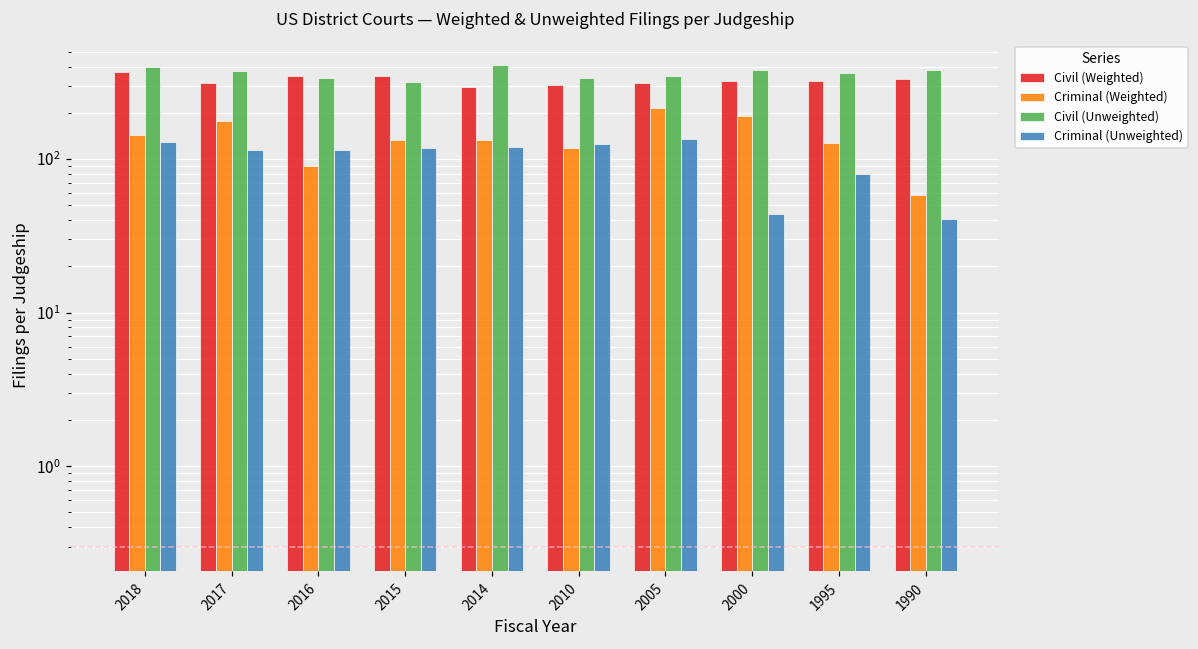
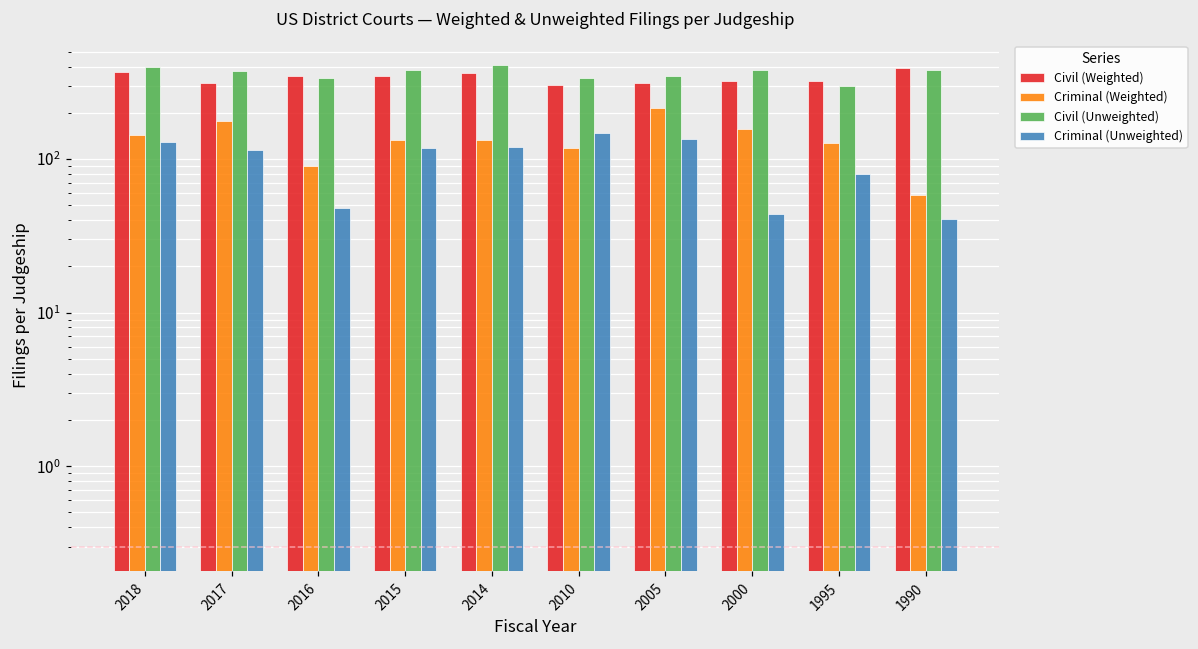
Criminal (Unweighted), 2016: 110 -> 48
Civil (Unweighted), 2015: 320 -> 380
Civil (Weighted), 2014: 290 -> 360
Criminal (Unweighted), 2010: 130 -> 150
Criminal (Weighted), 2000: 190 -> 160
Civil (Unweighted), 1995: 360 -> 300
Civil (Weighted), 1990: 330 -> 390
